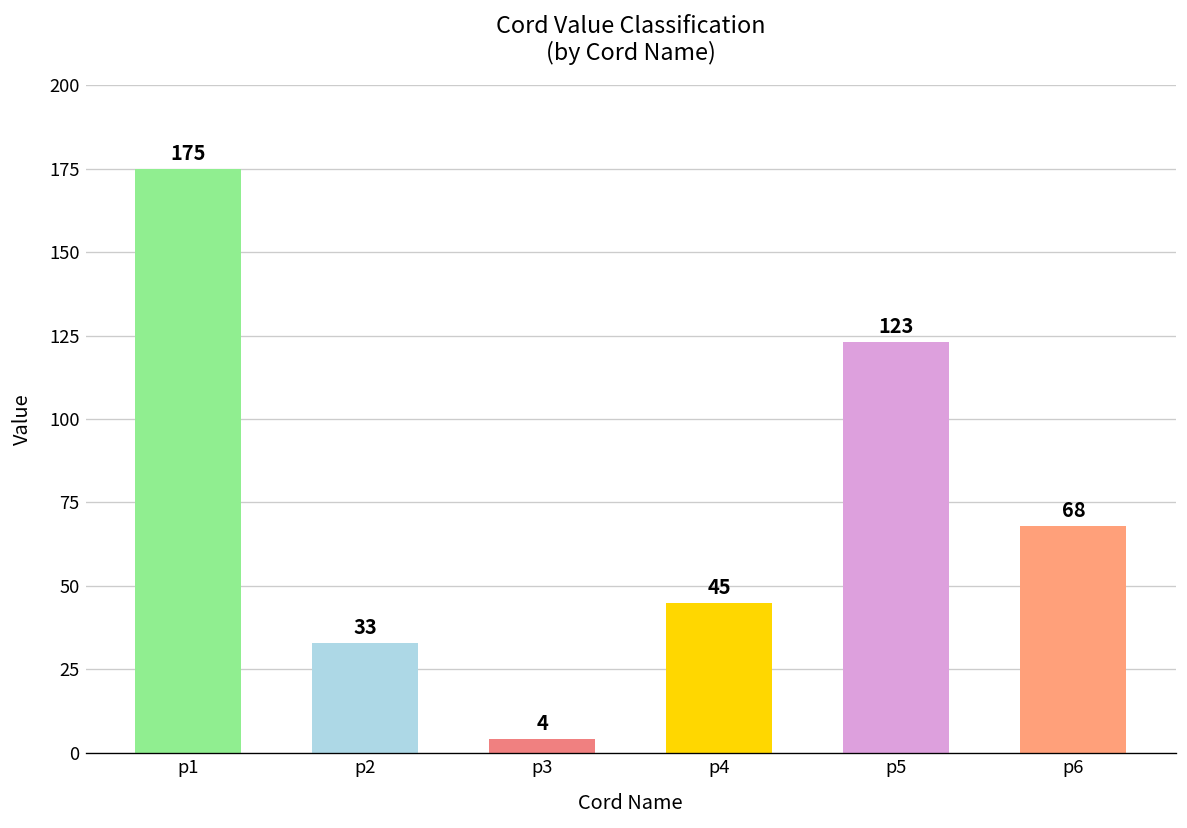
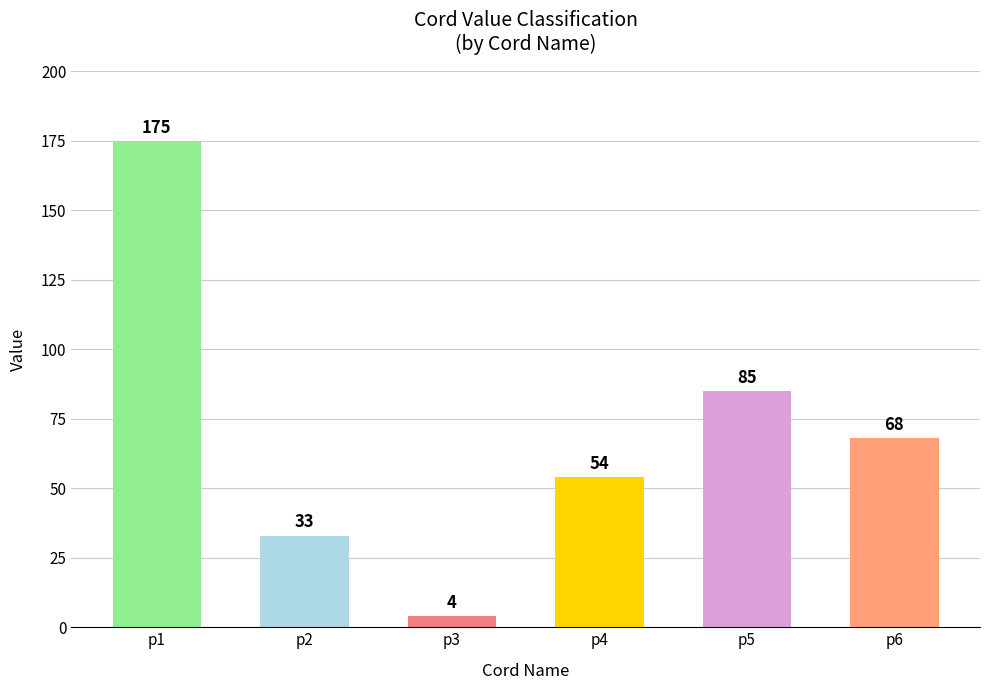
p4: 45 -> 54
p5: 123 -> 85
